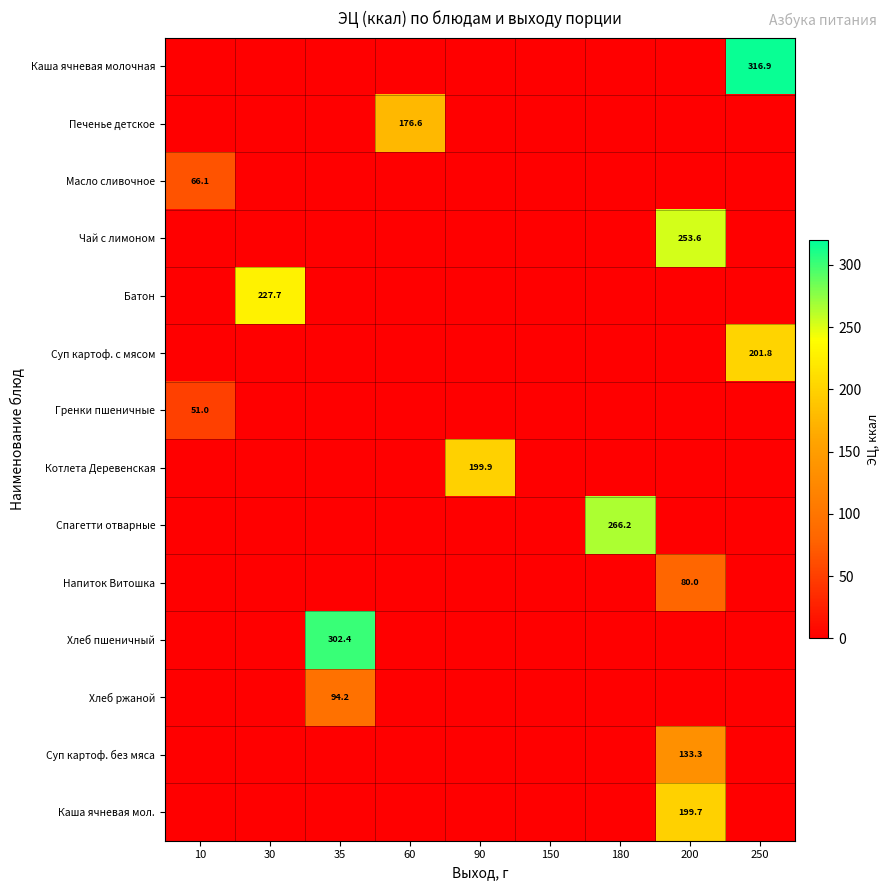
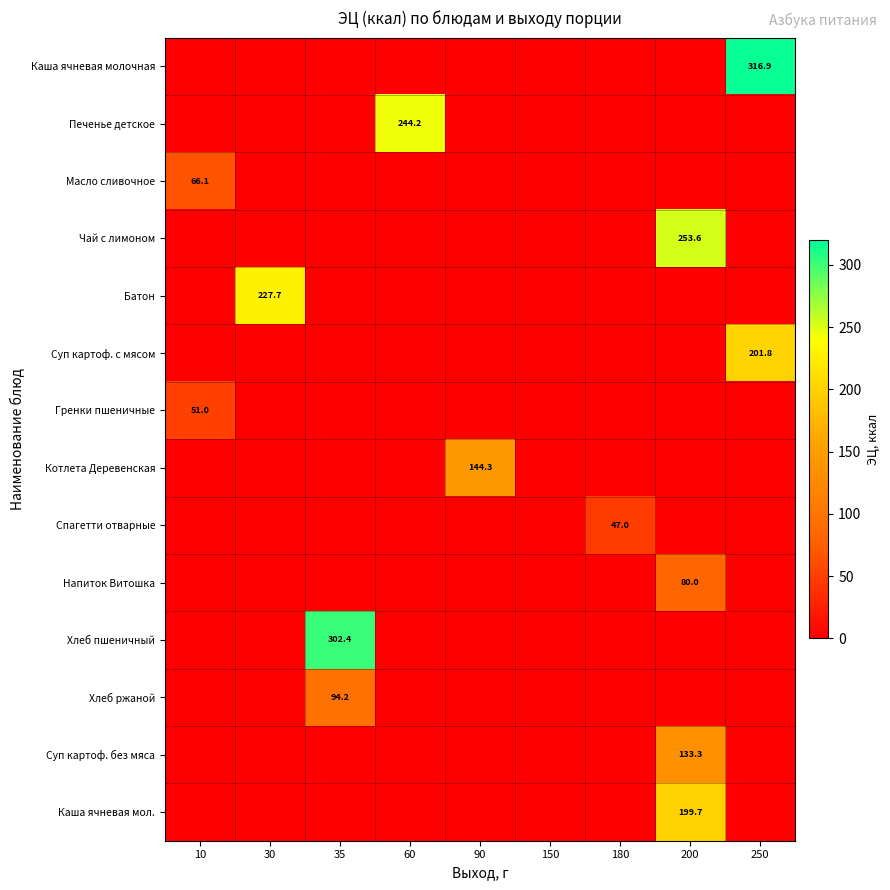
Печенье детское, 60: 176.6 -> 244.2
Котлета Деревенская, 90: 199.9 -> 144.3
Спагетти отварные, 180: 266.2 -> 47.0
